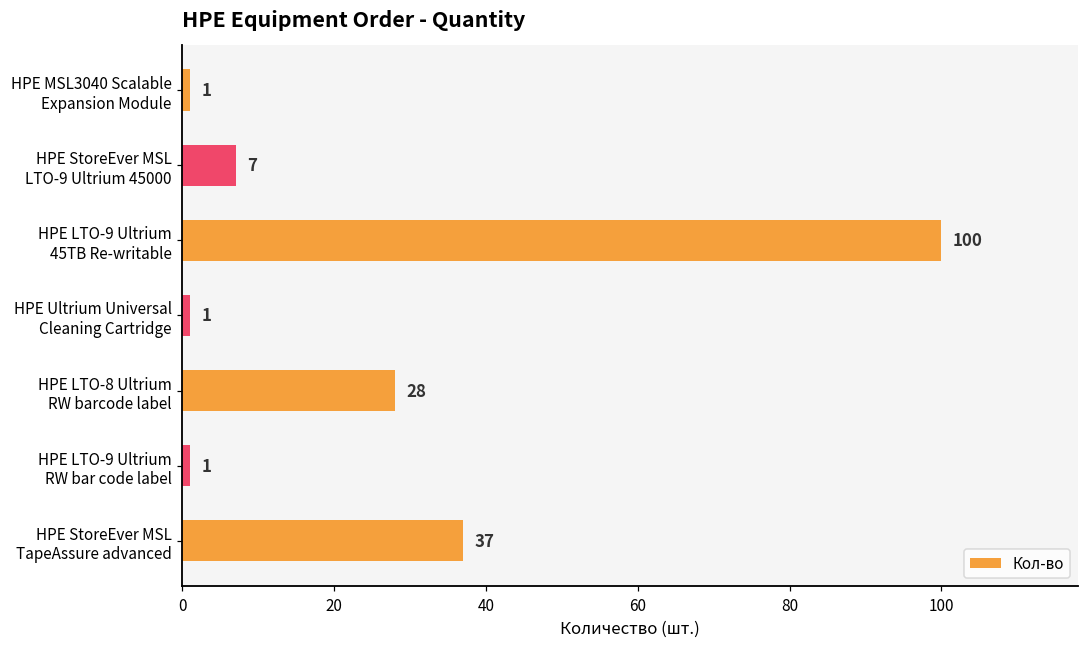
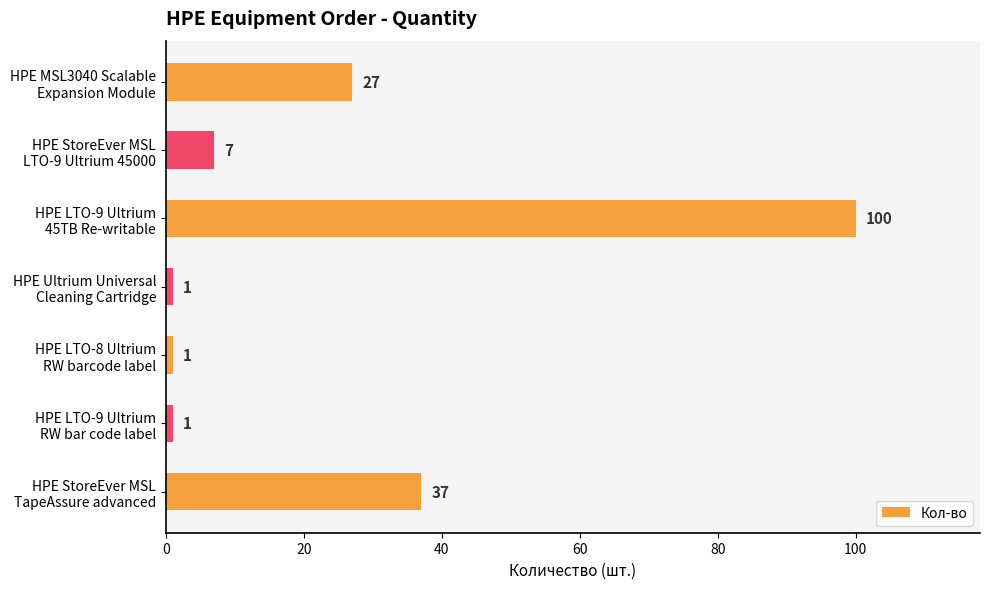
HPE MSL3040 Scalable Expansion Module: 1 -> 27
HPE LTO-8 Ultrium RW barcode label: 28 -> 1
